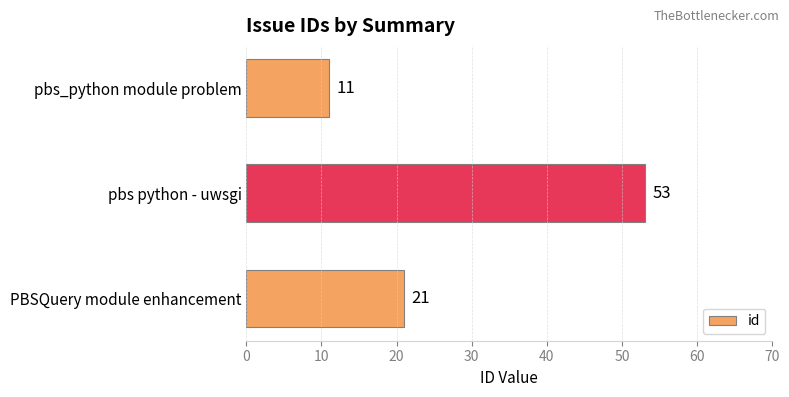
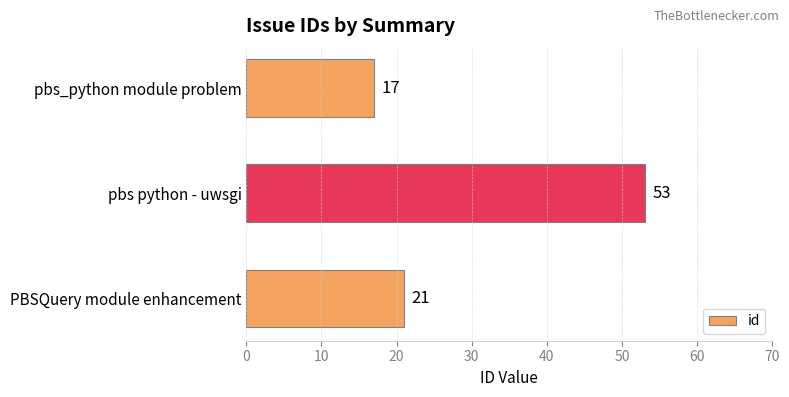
pbs_python module problem: 11 -> 17
